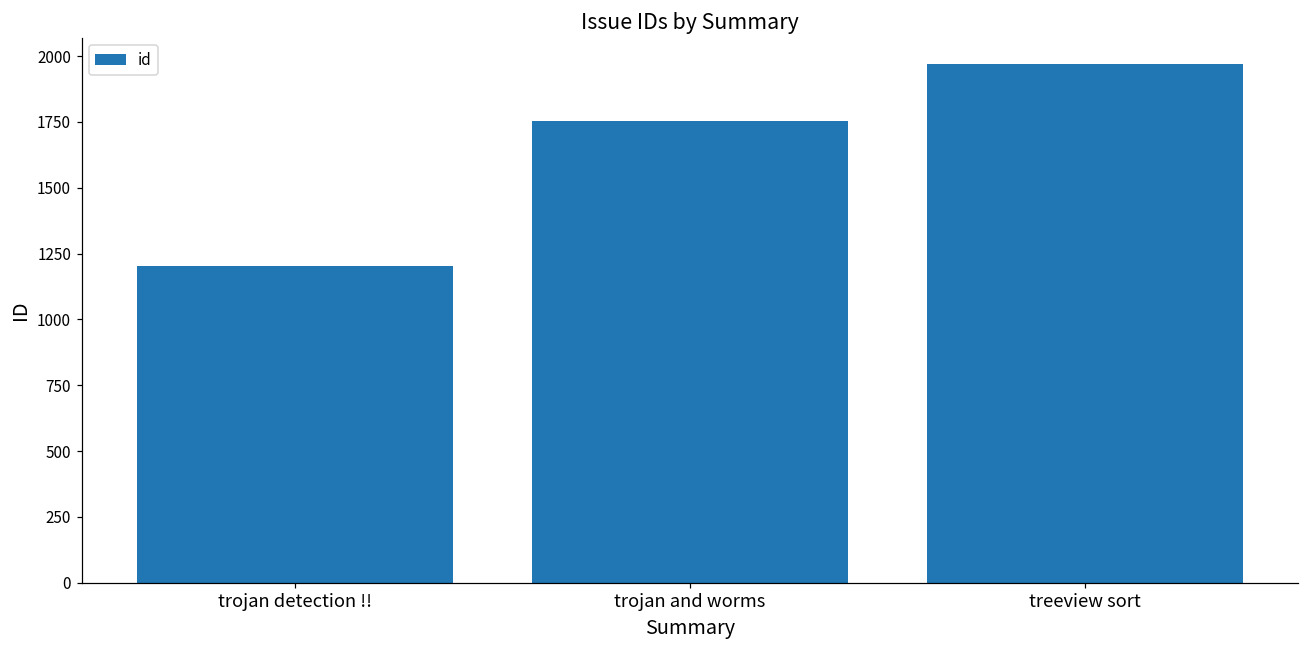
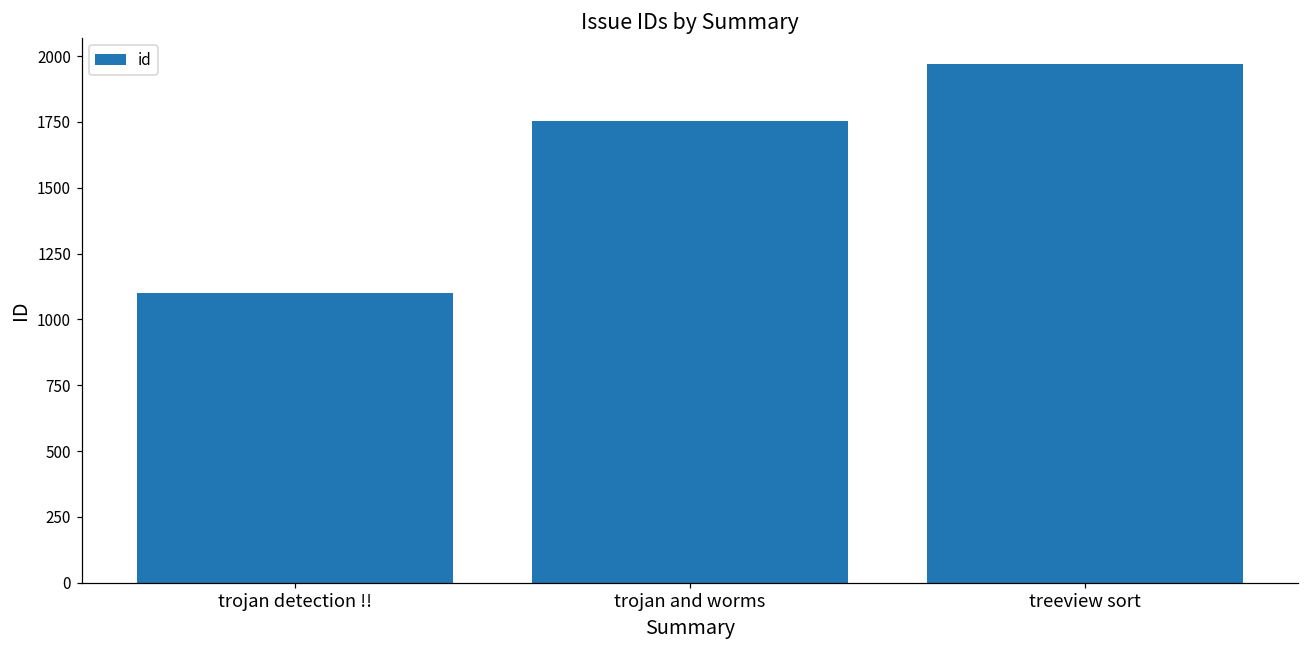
trojan detection !!: 1200 -> 1100
